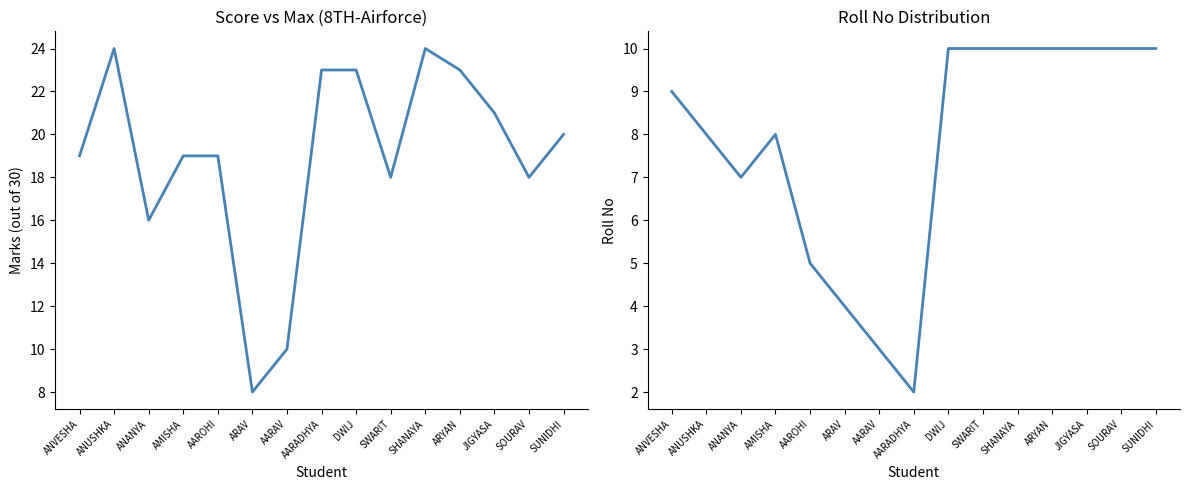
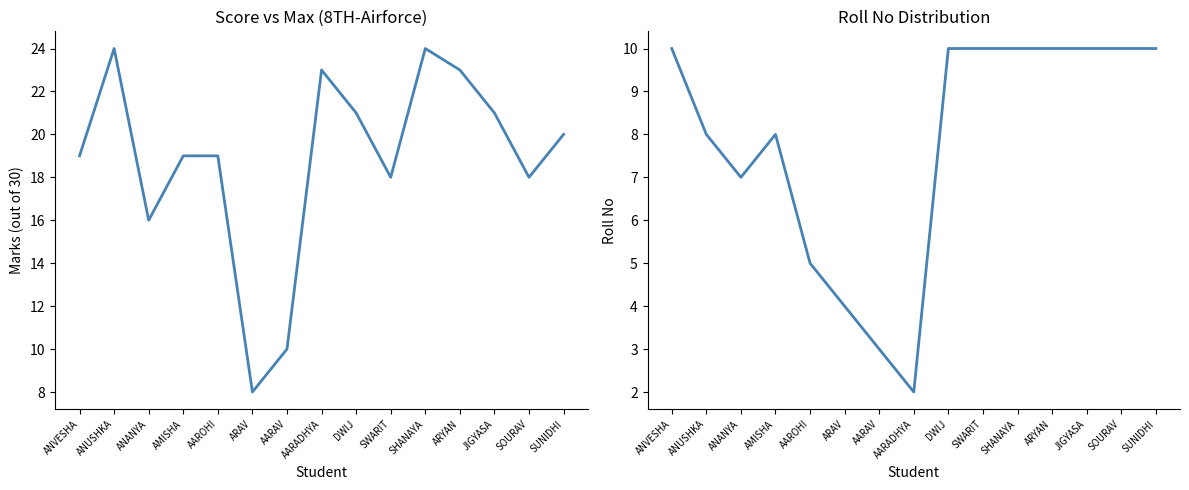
Score vs Max (8TH-Airforce), DWIJ: 23 -> 21
Roll No Distribution, ANVESHA: 9 -> 10
